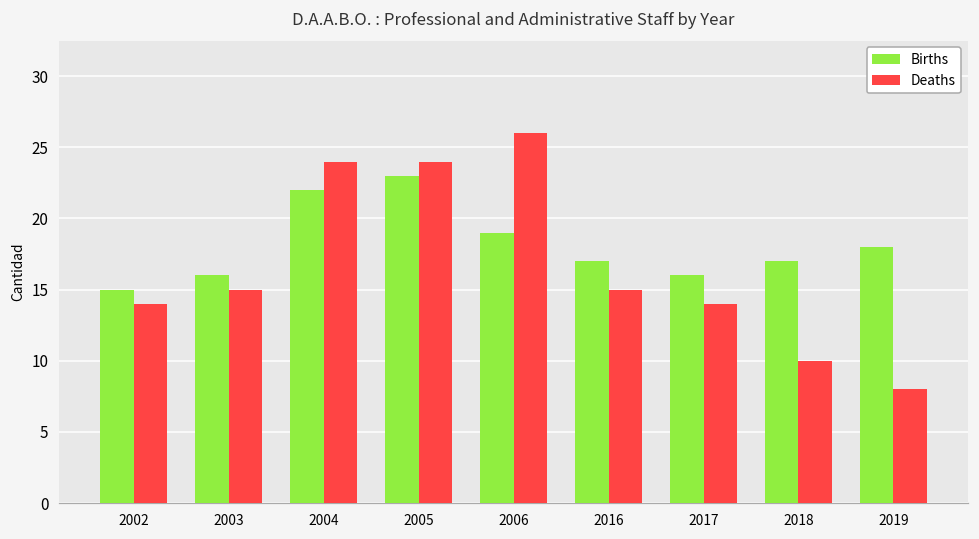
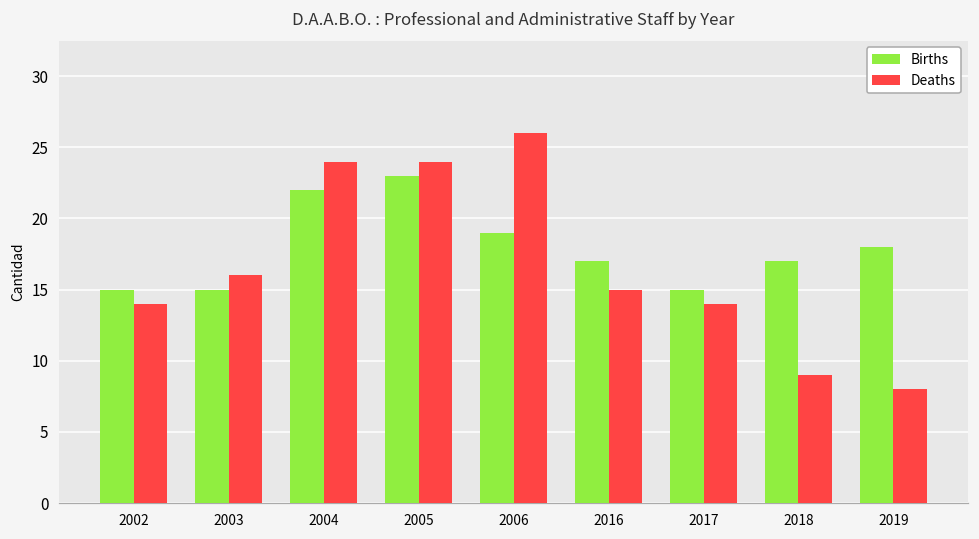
Births, 2003: 16 -> 15
Deaths, 2003: 15 -> 16
Births, 2017: 16 -> 15
Deaths, 2018: 10 -> 9
